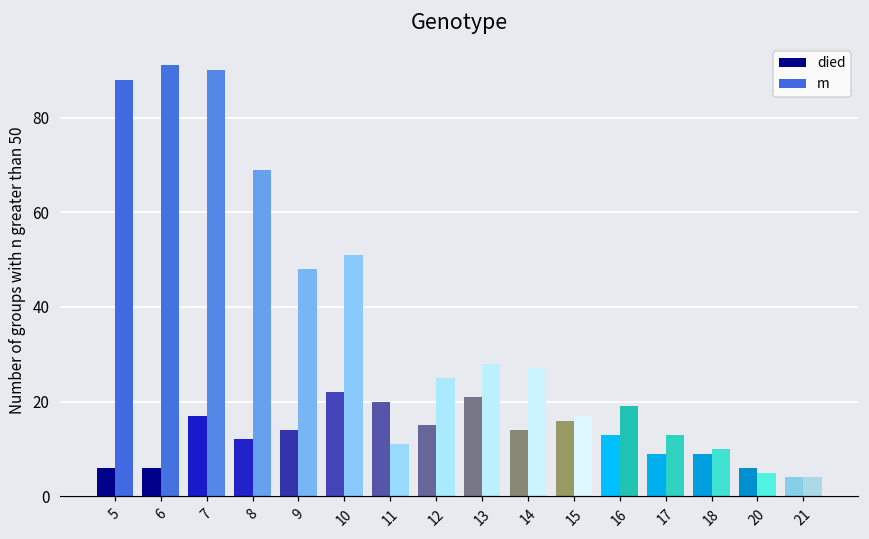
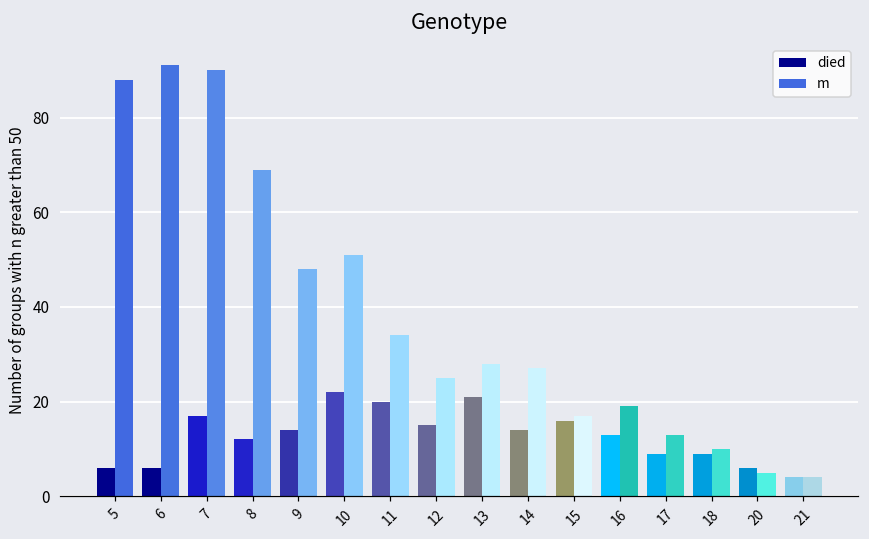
m, 11: 11 -> 34
